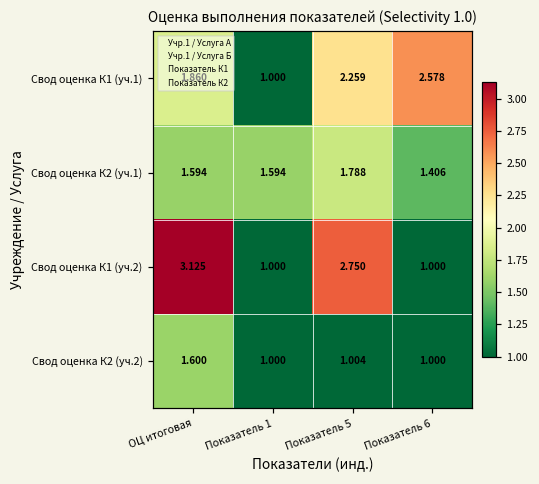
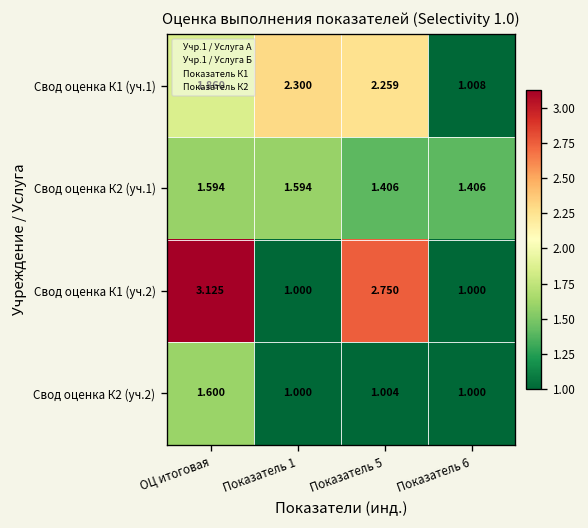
Свод оценка К1 (уч.1), Показатель 1: 1.000 -> 2.300
Свод оценка К1 (уч.1), Показатель 6: 2.578 -> 1.008
Свод оценка К2 (уч.1), Показатель 5: 1.788 -> 1.406
